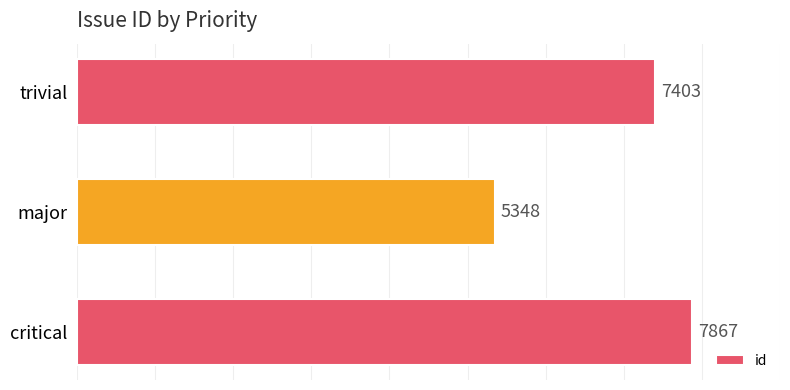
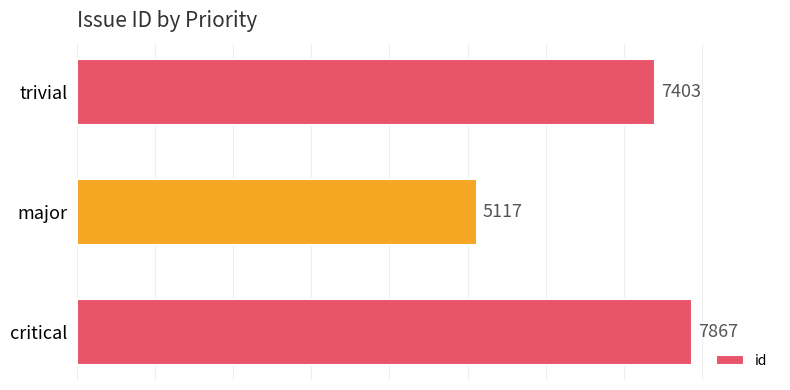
major: 5348 -> 5117
